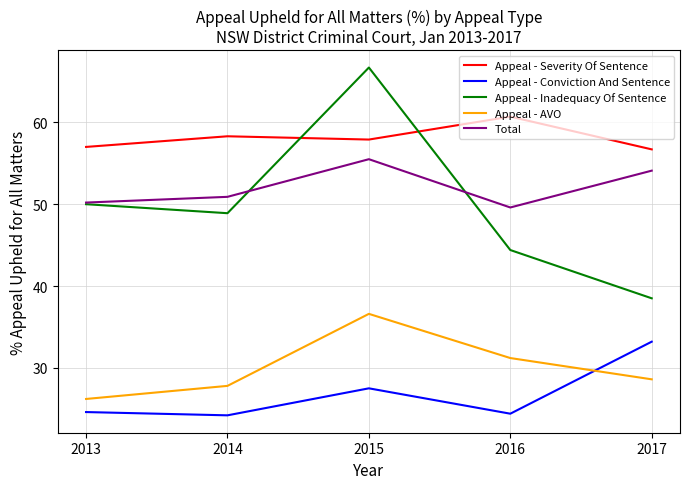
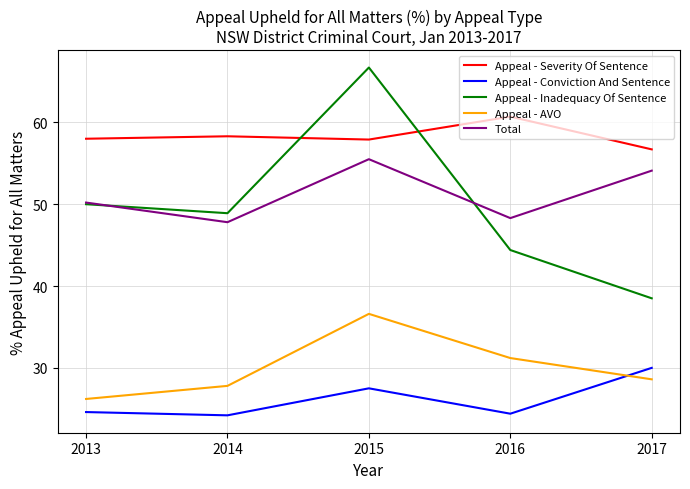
Appeal - Severity Of Sentence, 2013: 57 -> 58
Total, 2014: 51 -> 48
Total, 2016: 50 -> 48
Appeal - Conviction And Sentence, 2017: 33 -> 30
